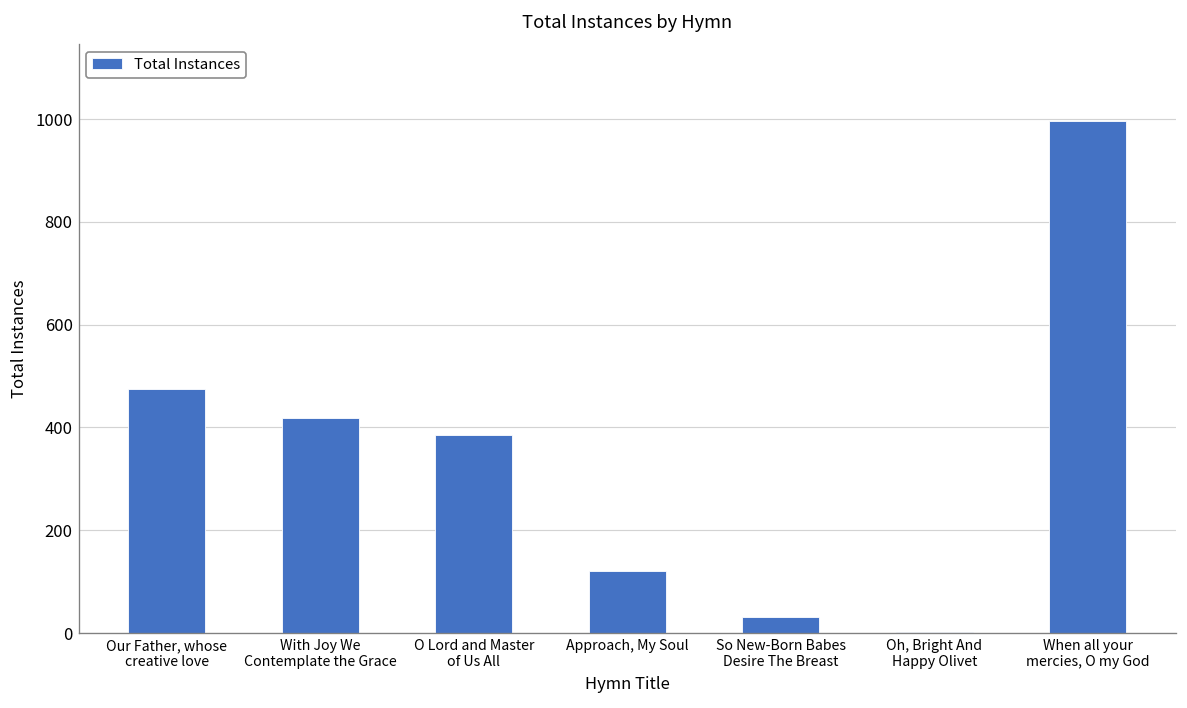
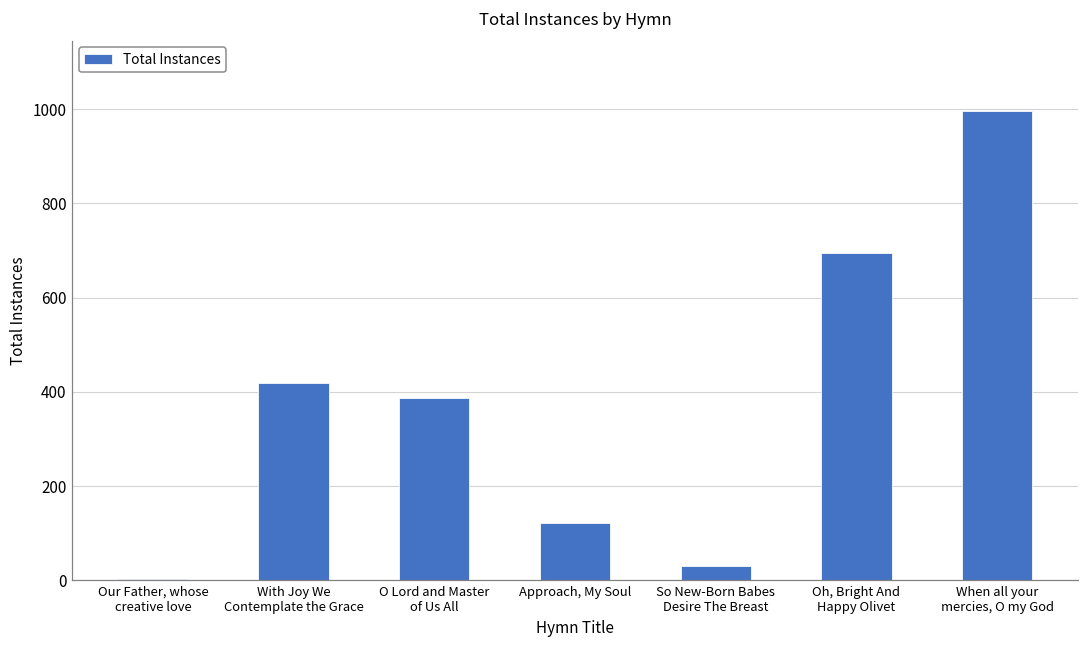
Our Father, whose creative love: 470 -> 0
Oh, Bright And Happy Olivet: 0 -> 700
